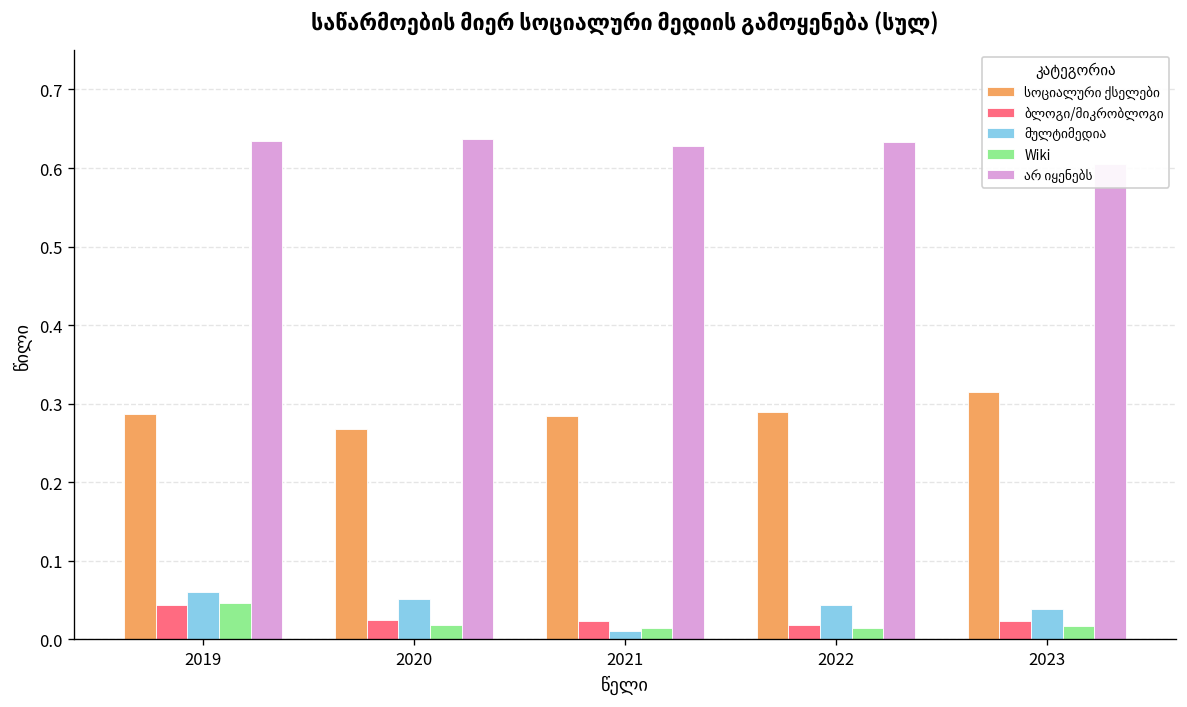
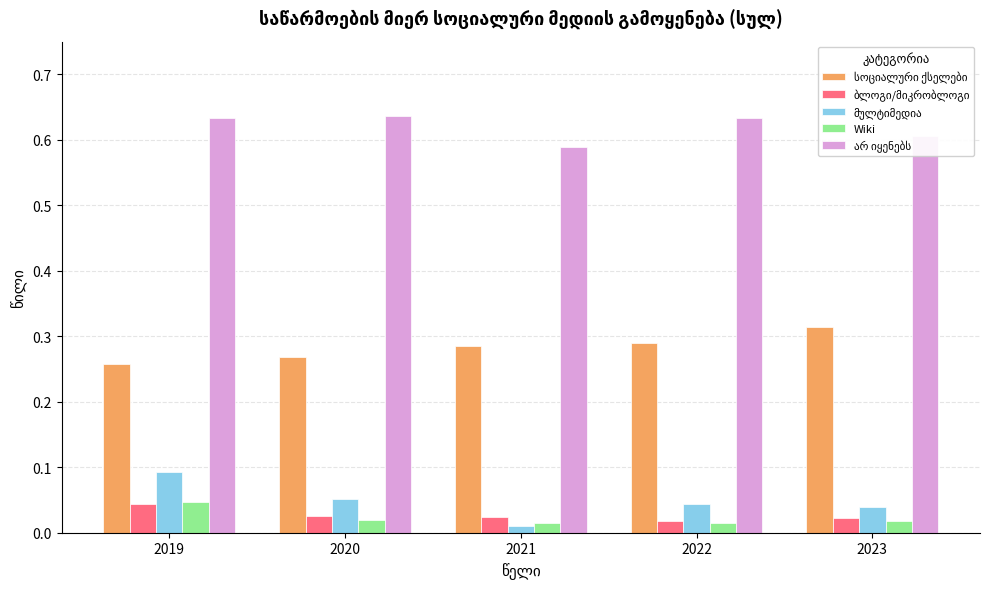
სოციალური ქსელები, 2019: 0.29 -> 0.26
მულტიმედია, 2019: 0.06 -> 0.09
არ იყენებს, 2021: 0.63 -> 0.59
